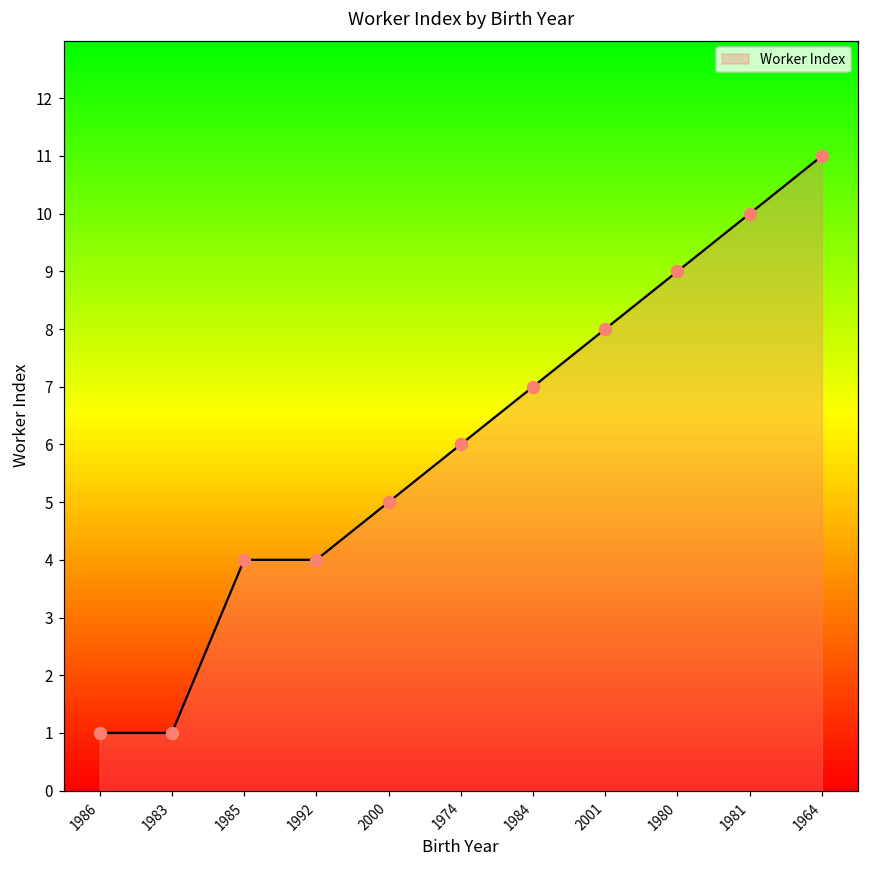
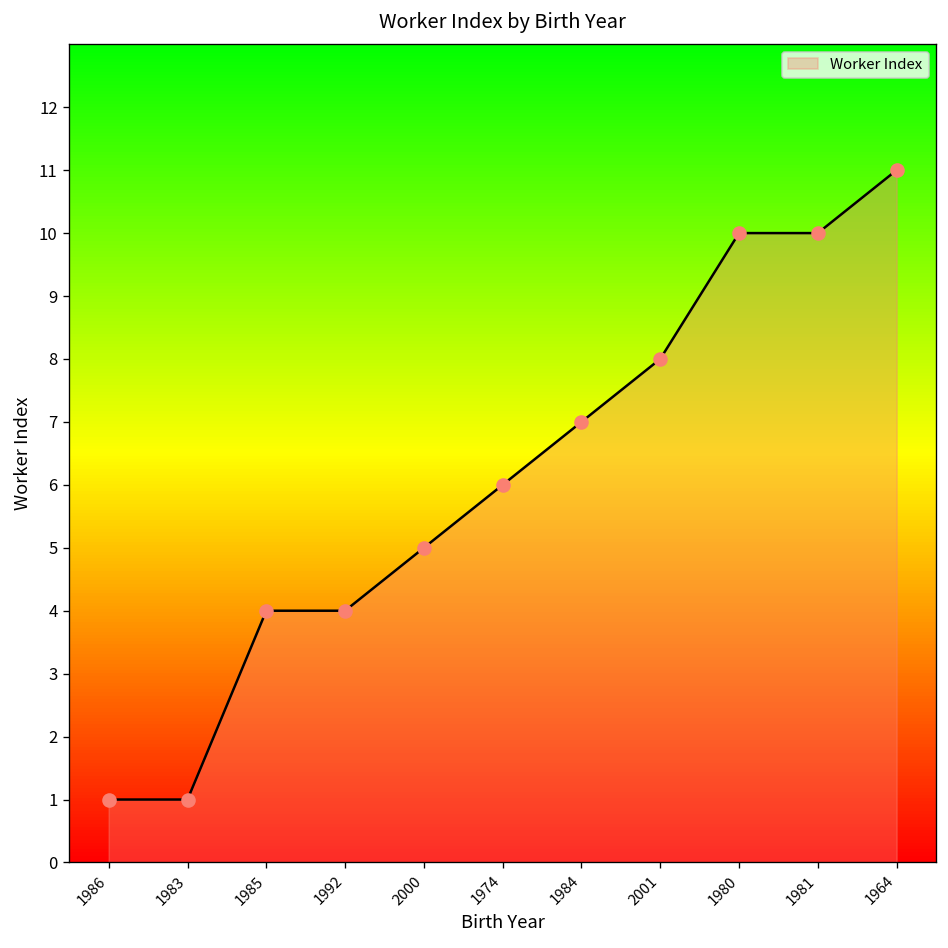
1980: 9 -> 10
